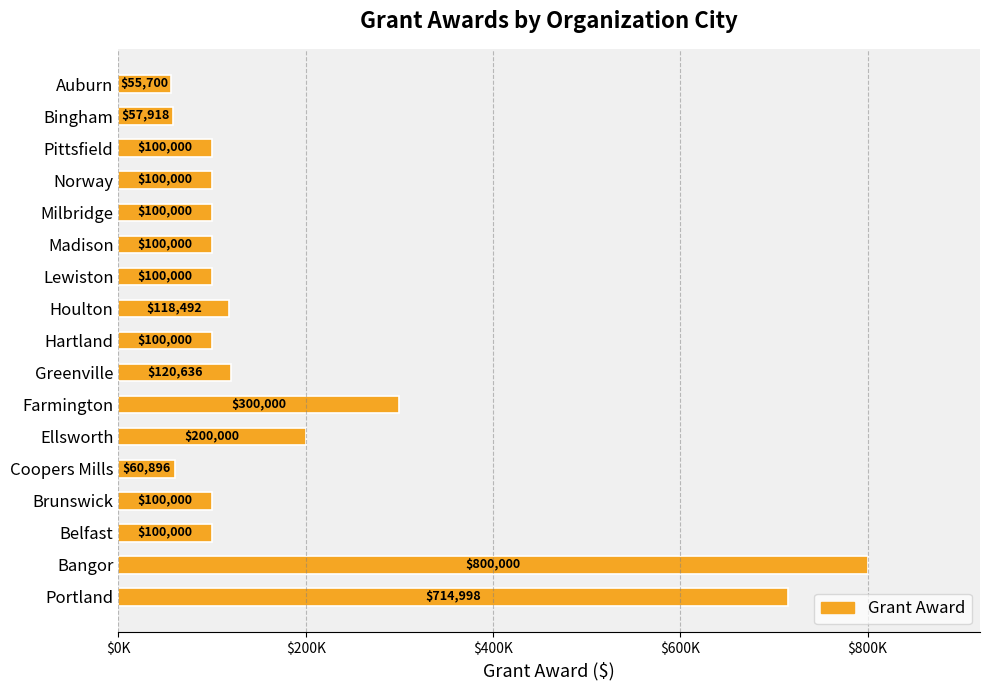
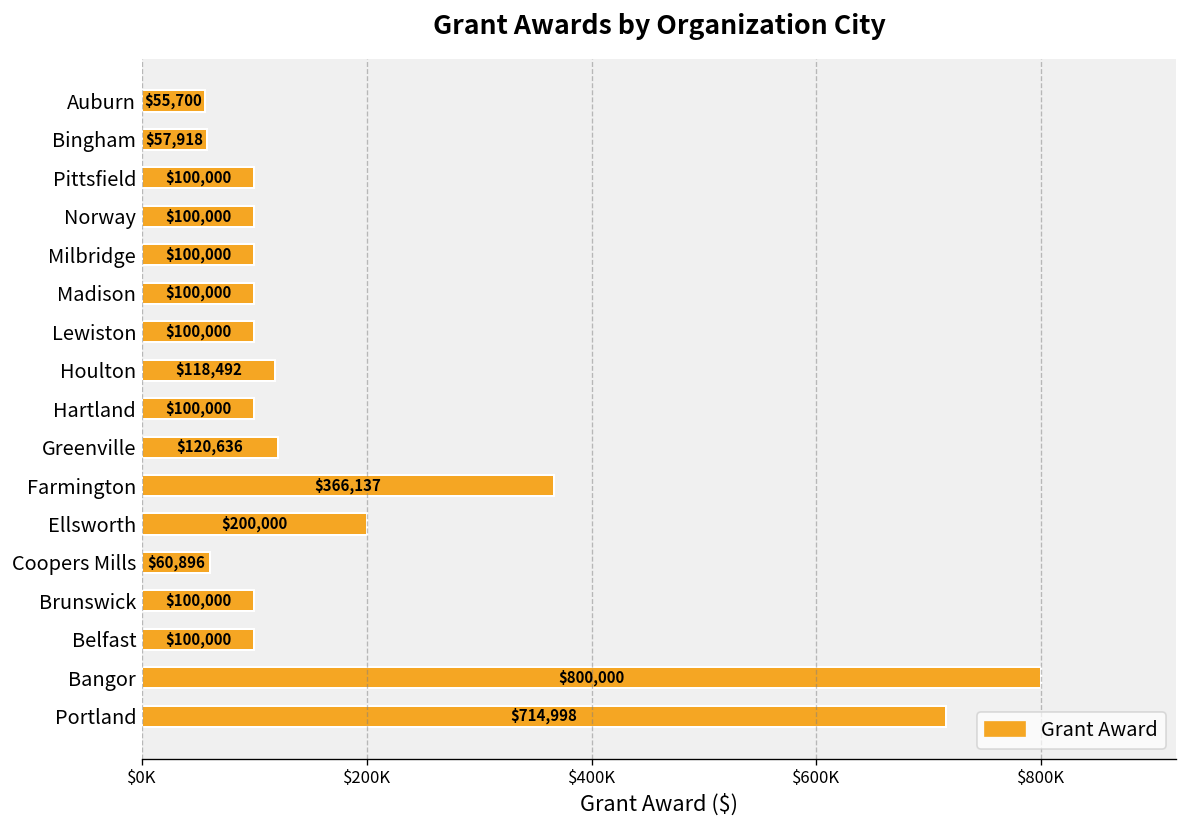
Farmington: $300,000 -> $366,137
